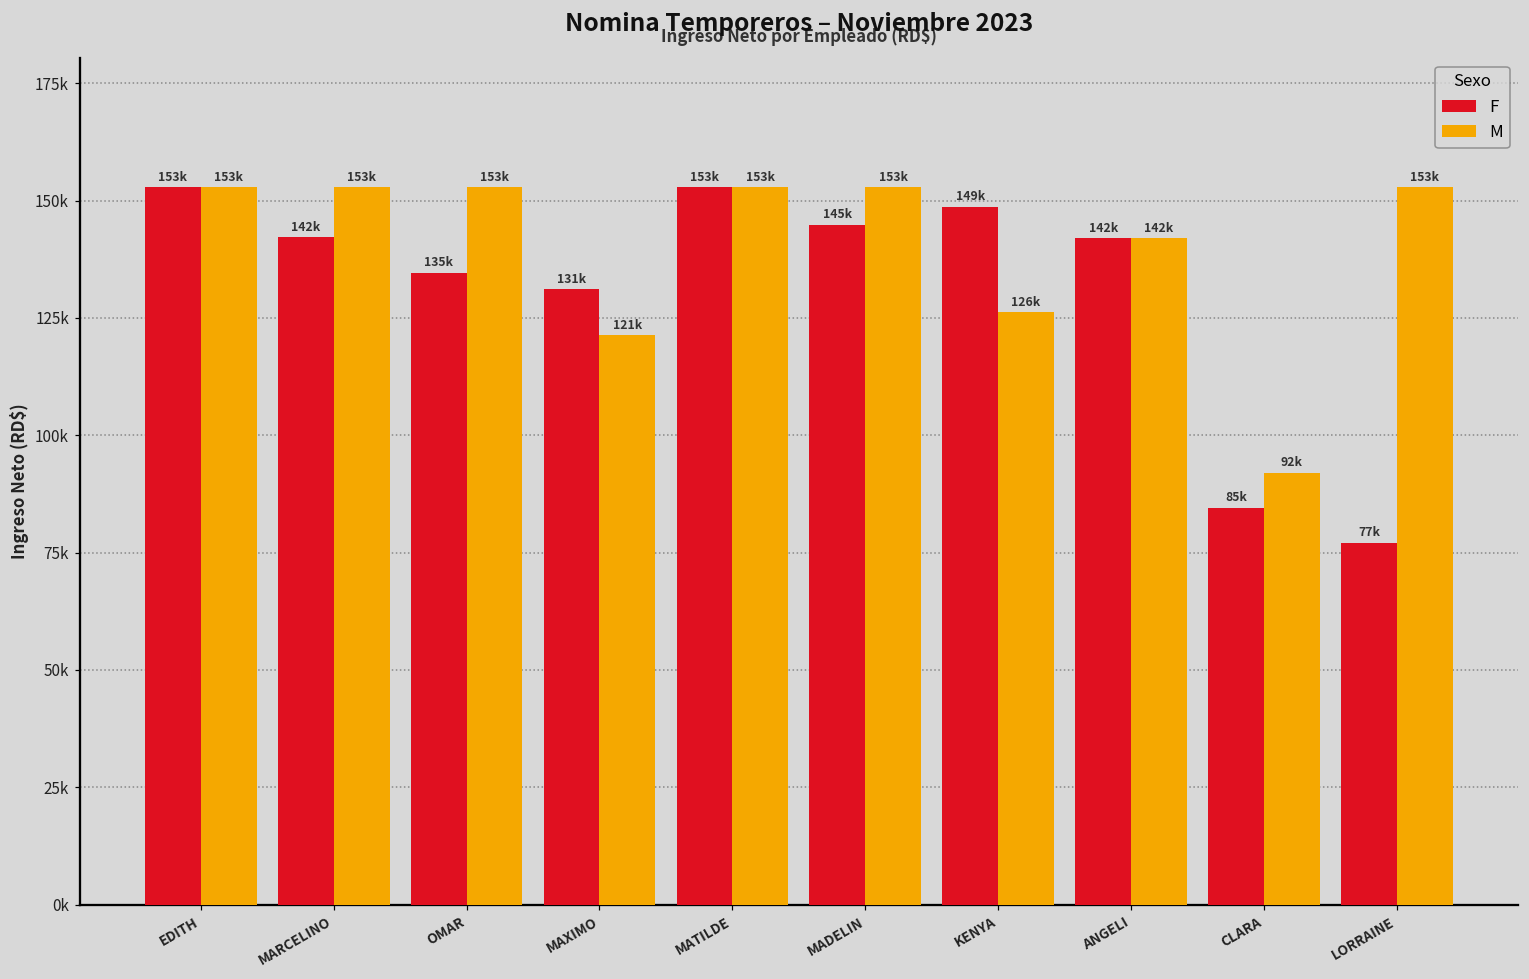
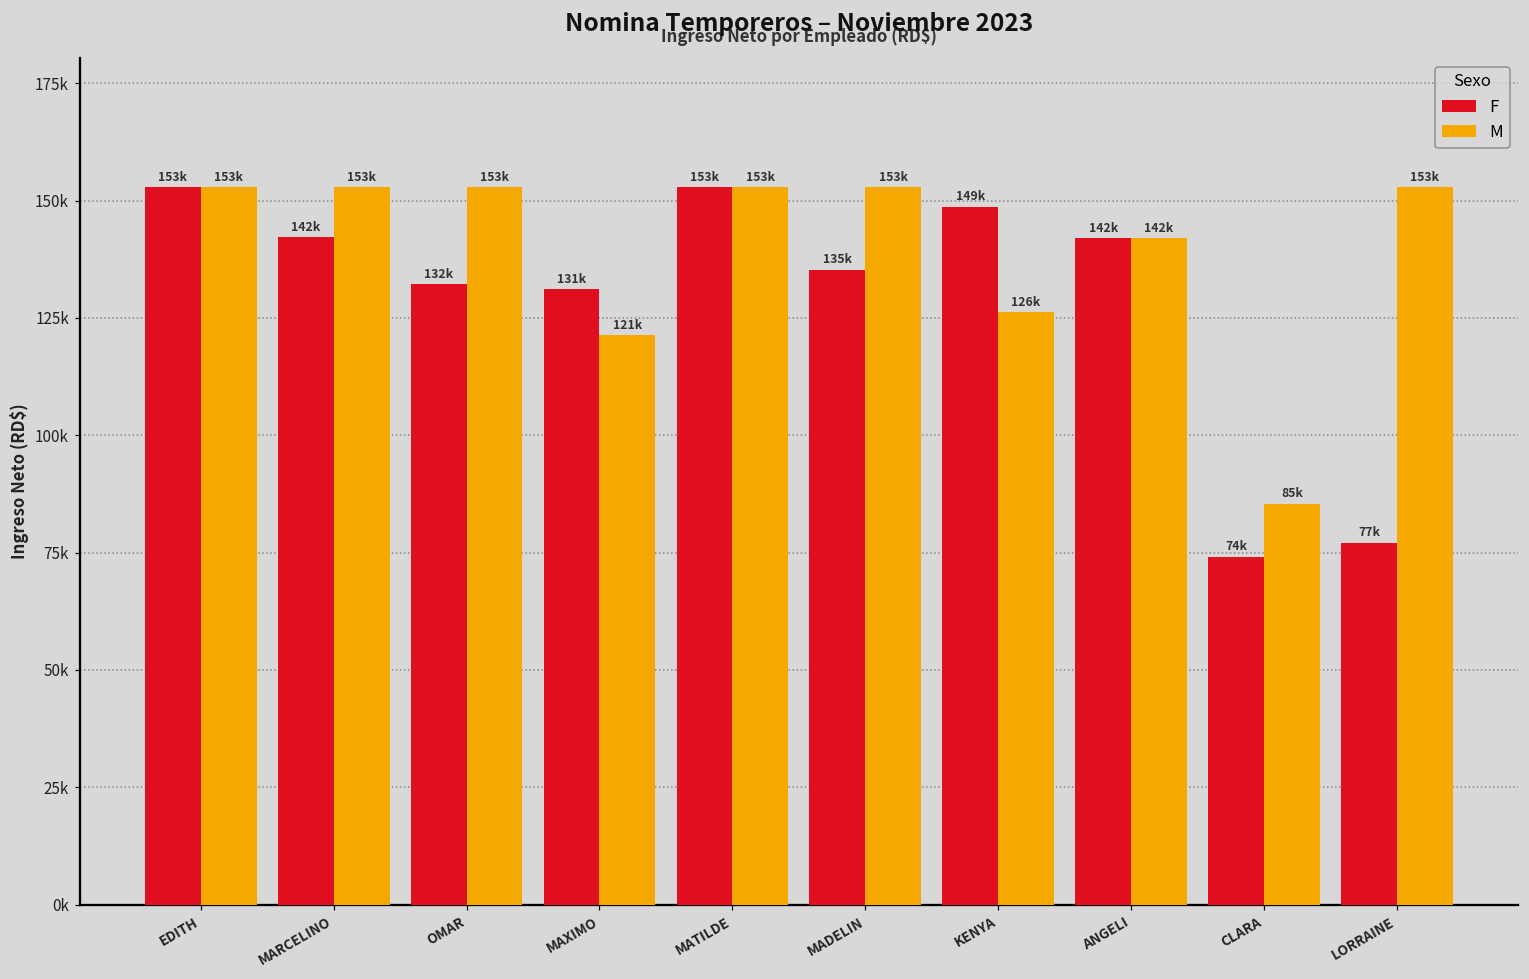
F, OMAR: 135k -> 132k
F, MADELIN: 145k -> 135k
F, CLARA: 85k -> 74k
M, CLARA: 92k -> 85k
